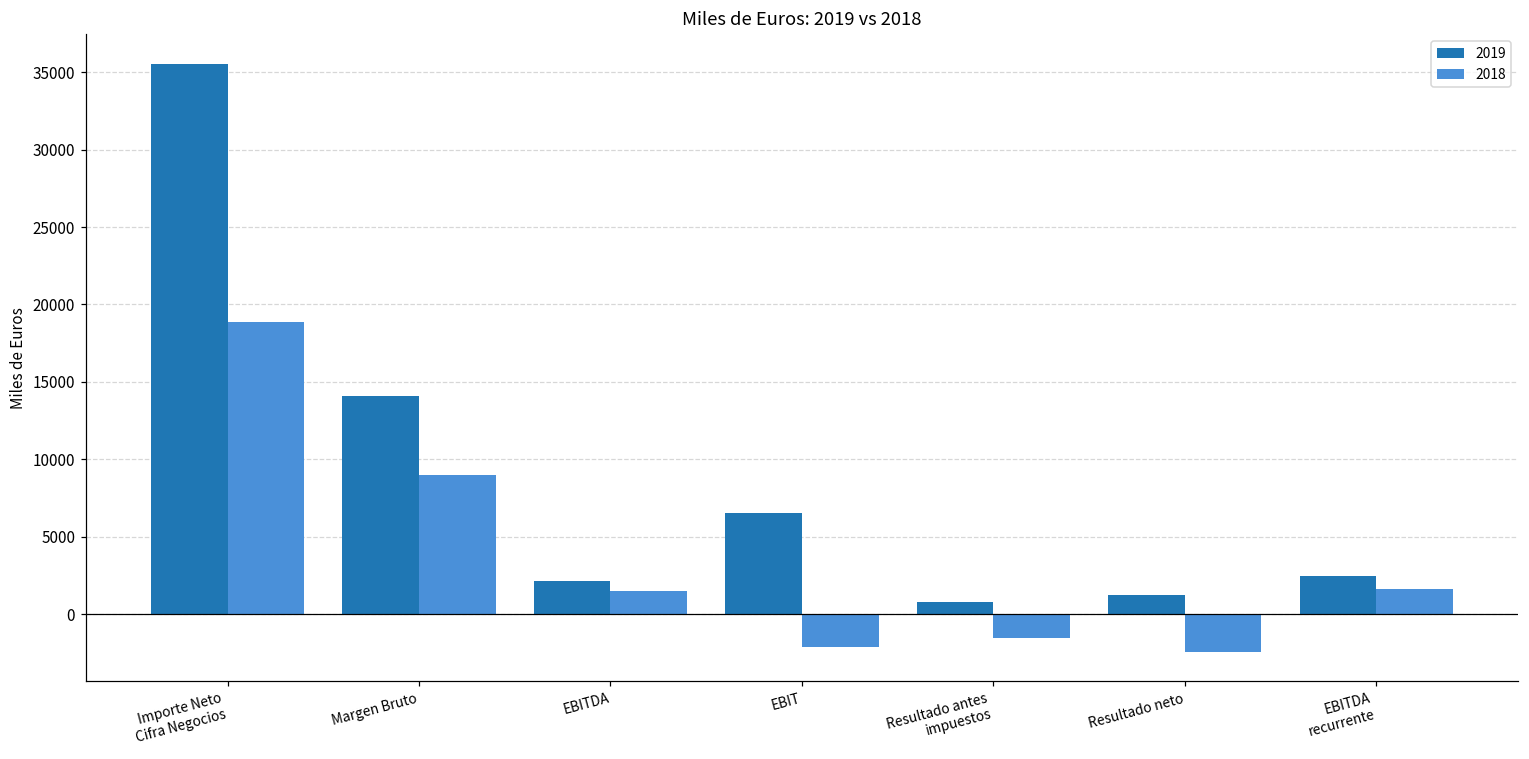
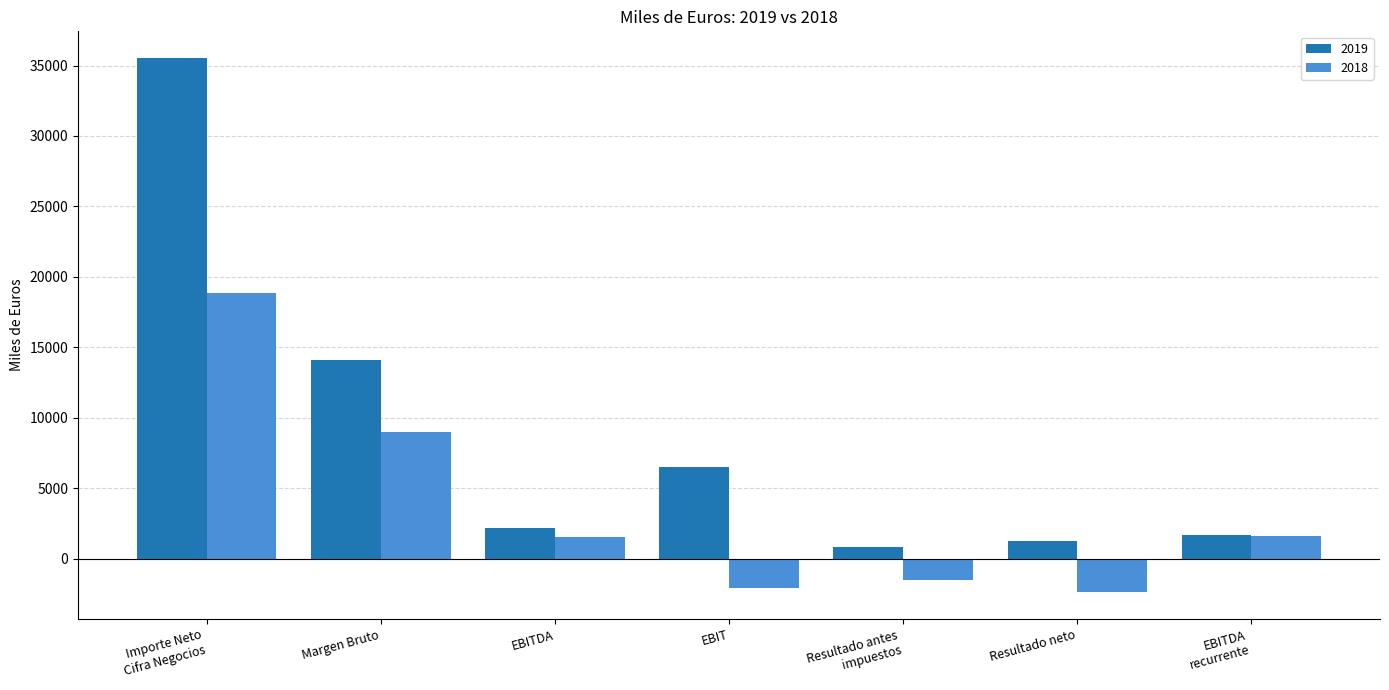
2019, EBITDA recurrente: 2500 -> 1700
